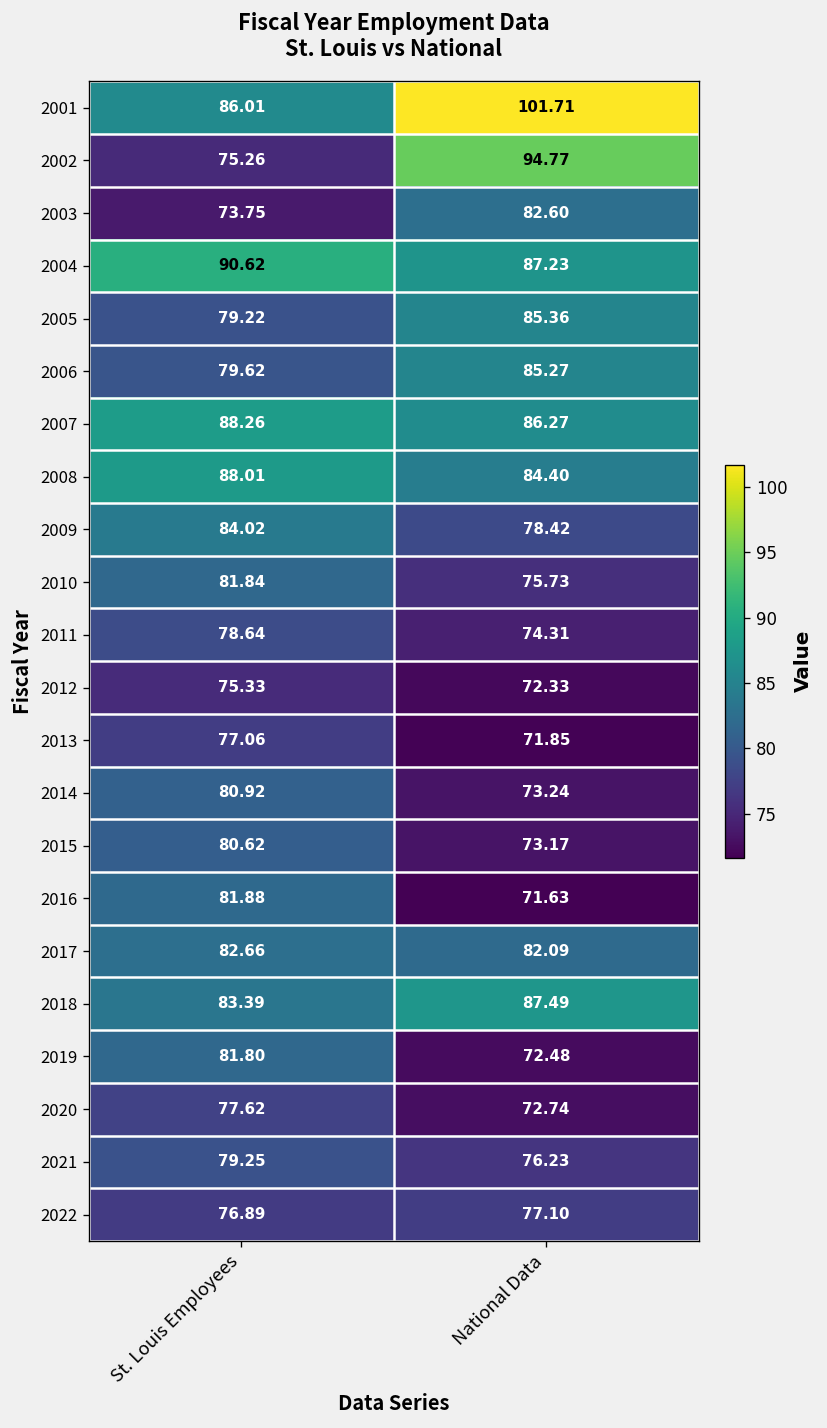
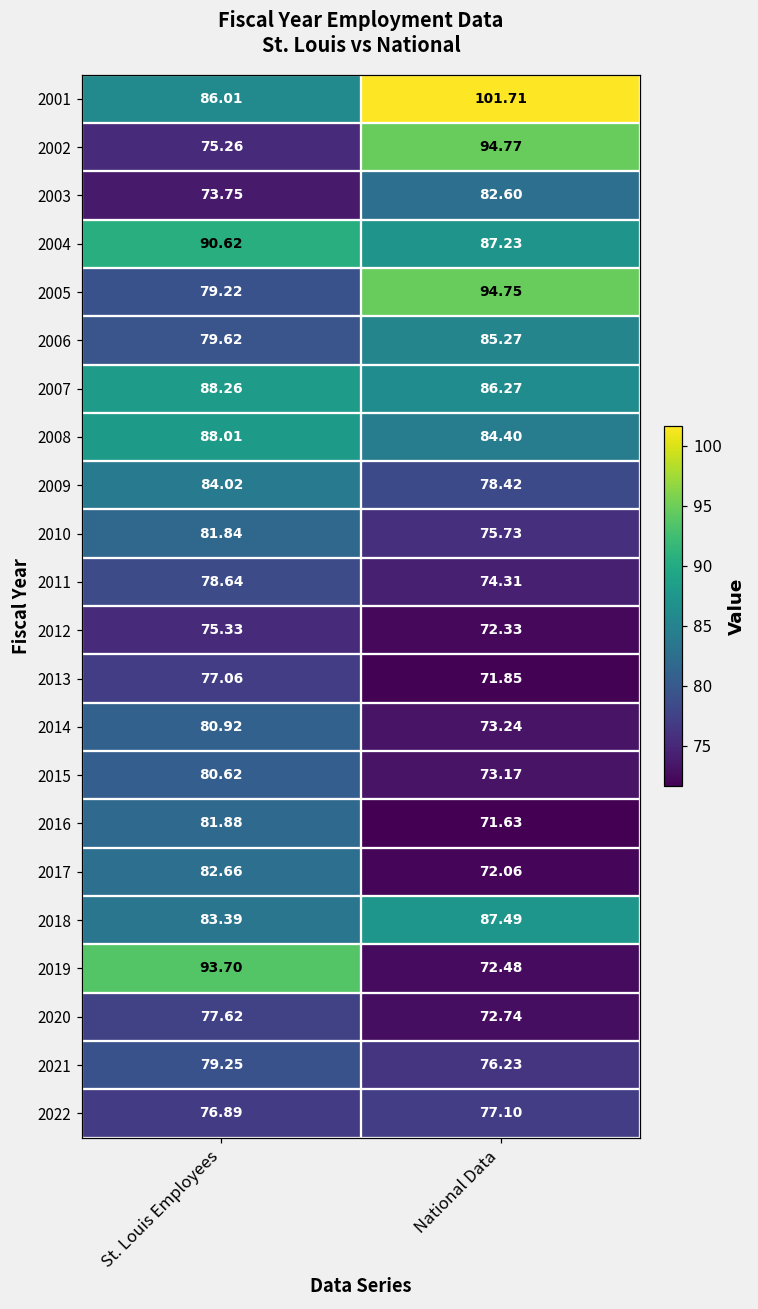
2005, National Data: 85.36 -> 94.75
2017, National Data: 82.09 -> 72.06
2019, St. Louis Employees: 81.80 -> 93.70
